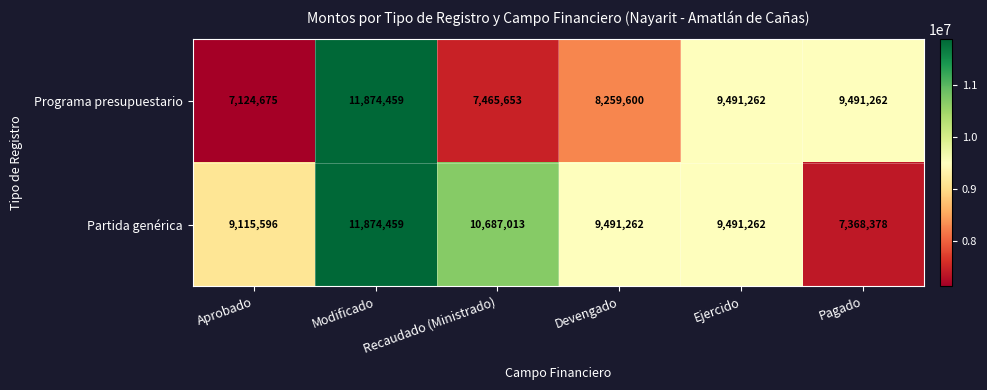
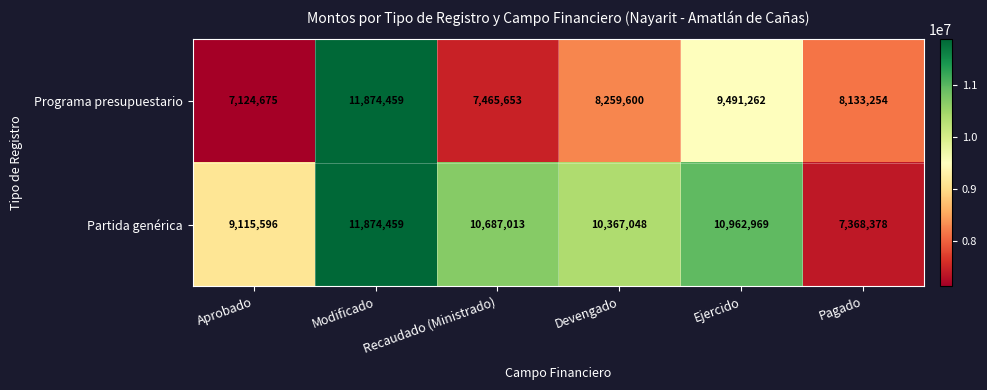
Programa presupuestario, Pagado: 9,491,262 -> 8,133,254
Partida genérica, Devengado: 9,491,262 -> 10,367,048
Partida genérica, Ejercido: 9,491,262 -> 10,962,969
